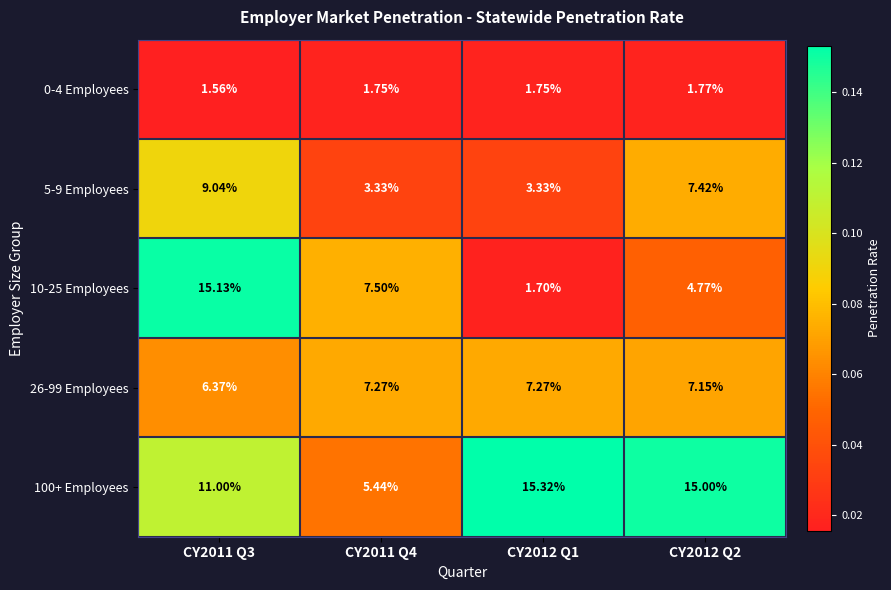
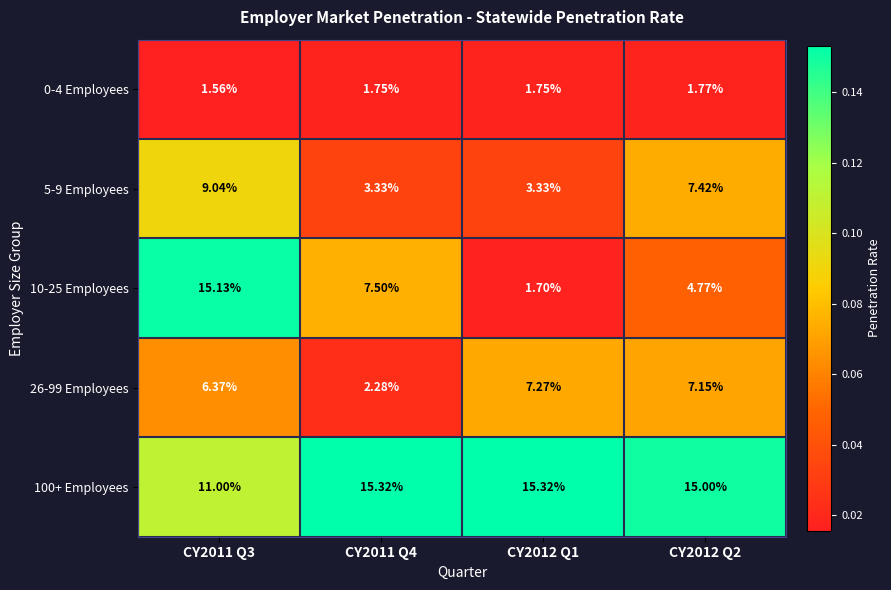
26-99 Employees, CY2011 Q4: 7.27% -> 2.28%
100+ Employees, CY2011 Q4: 5.44% -> 15.32%
